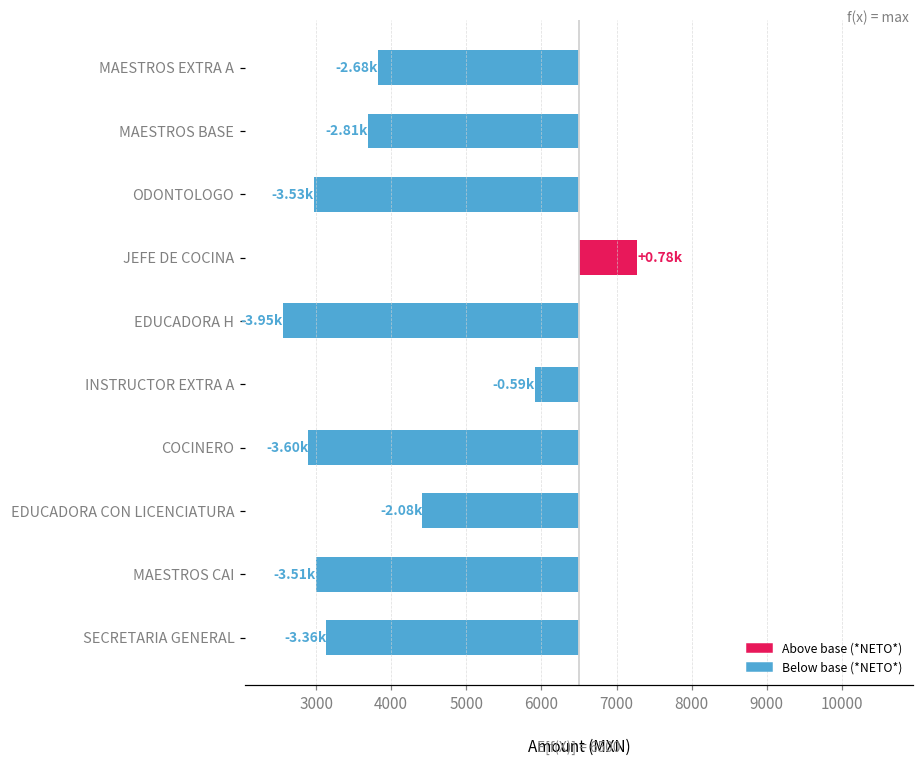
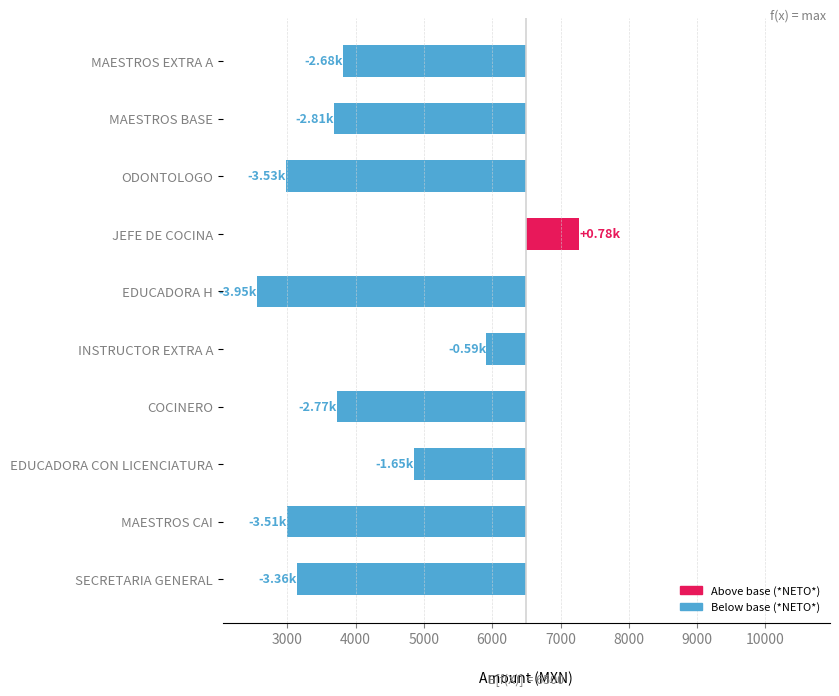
COCINERO: -3.60k -> -2.77k
EDUCADORA CON LICENCIATURA: -2.08k -> -1.65k
